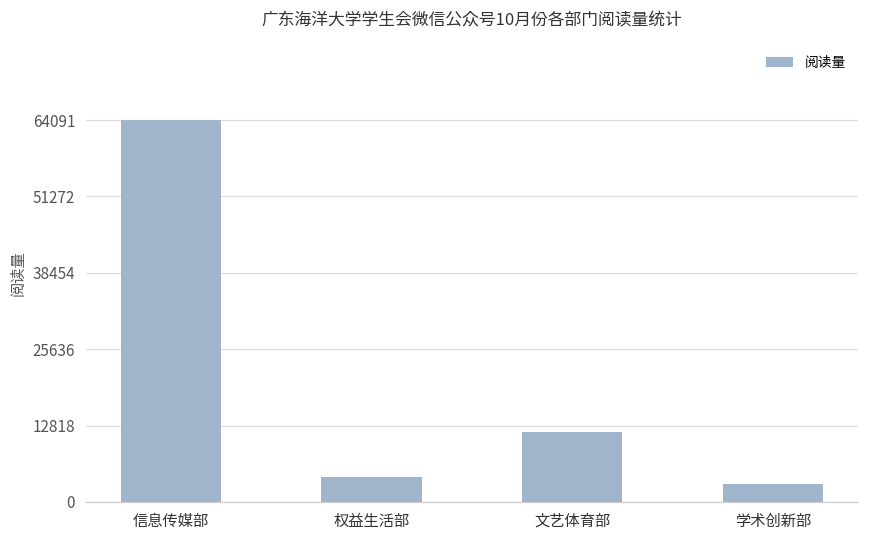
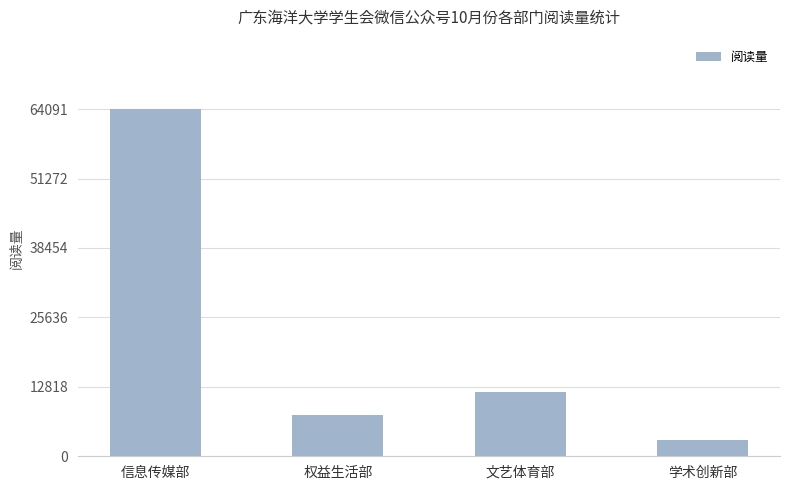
权益生活部: 4000 -> 8000
